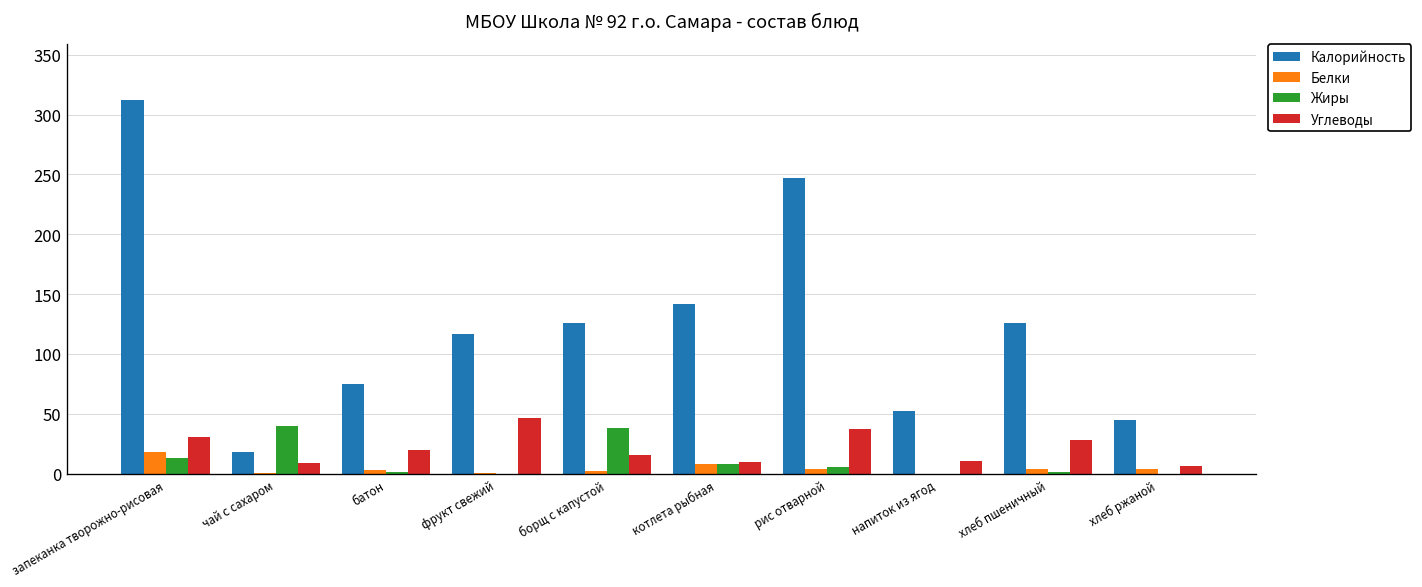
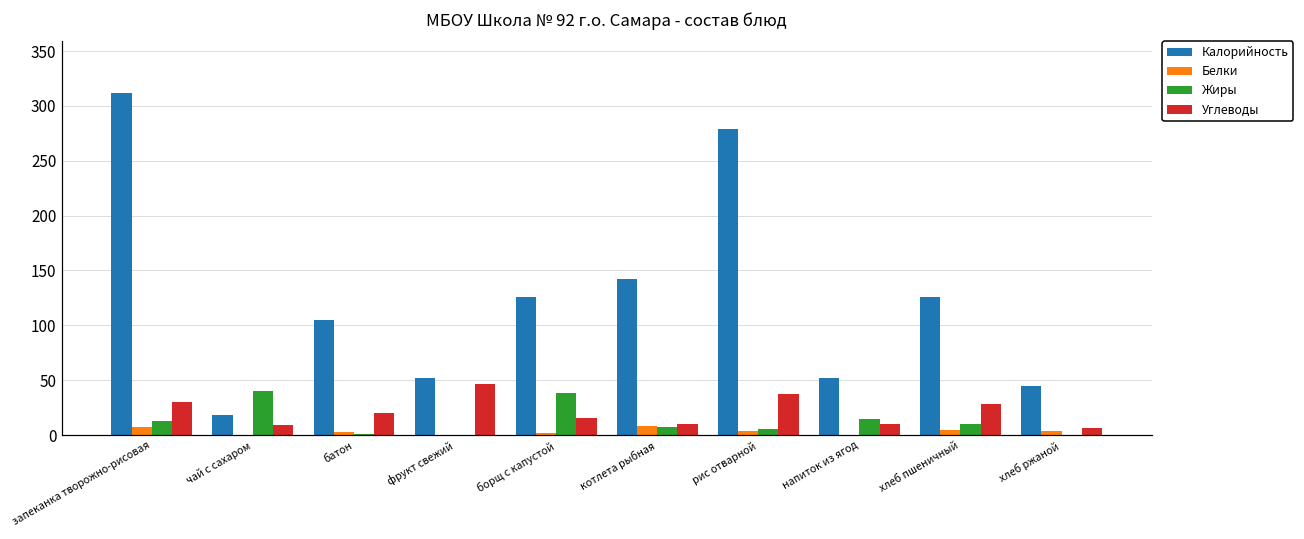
Белки, запеканка творожно-рисовая: 20 -> 10
Калорийность, батон: 80 -> 110
Калорийность, фрукт свежий: 120 -> 50
Калорийность, рис отварной: 250 -> 280
Жиры, напиток из ягод: 0 -> 10
Жиры, хлеб пшеничный: 0 -> 10
